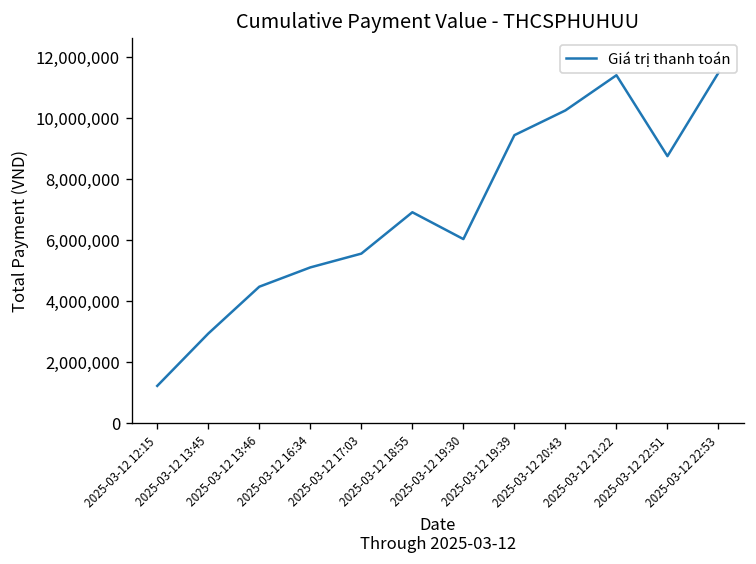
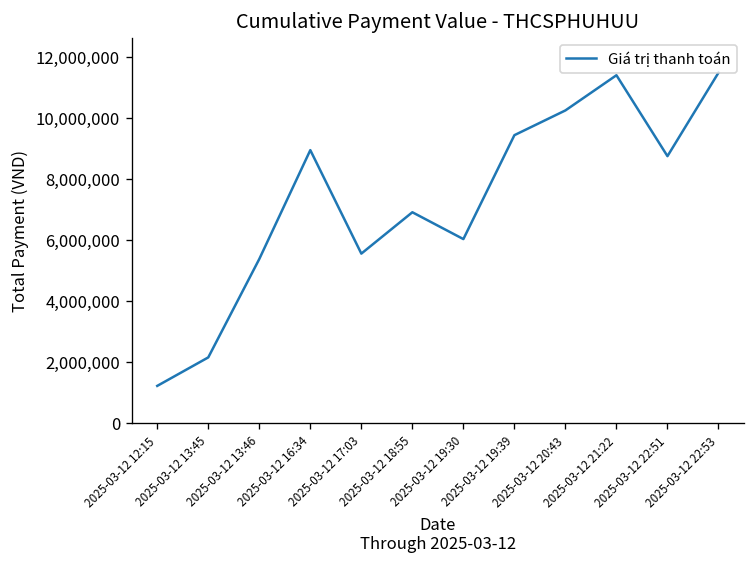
2025-03-12 13:45: 2,900,000 -> 2,200,000
2025-03-12 13:46: 4,500,000 -> 5,400,000
2025-03-12 16:34: 5,100,000 -> 9,000,000
